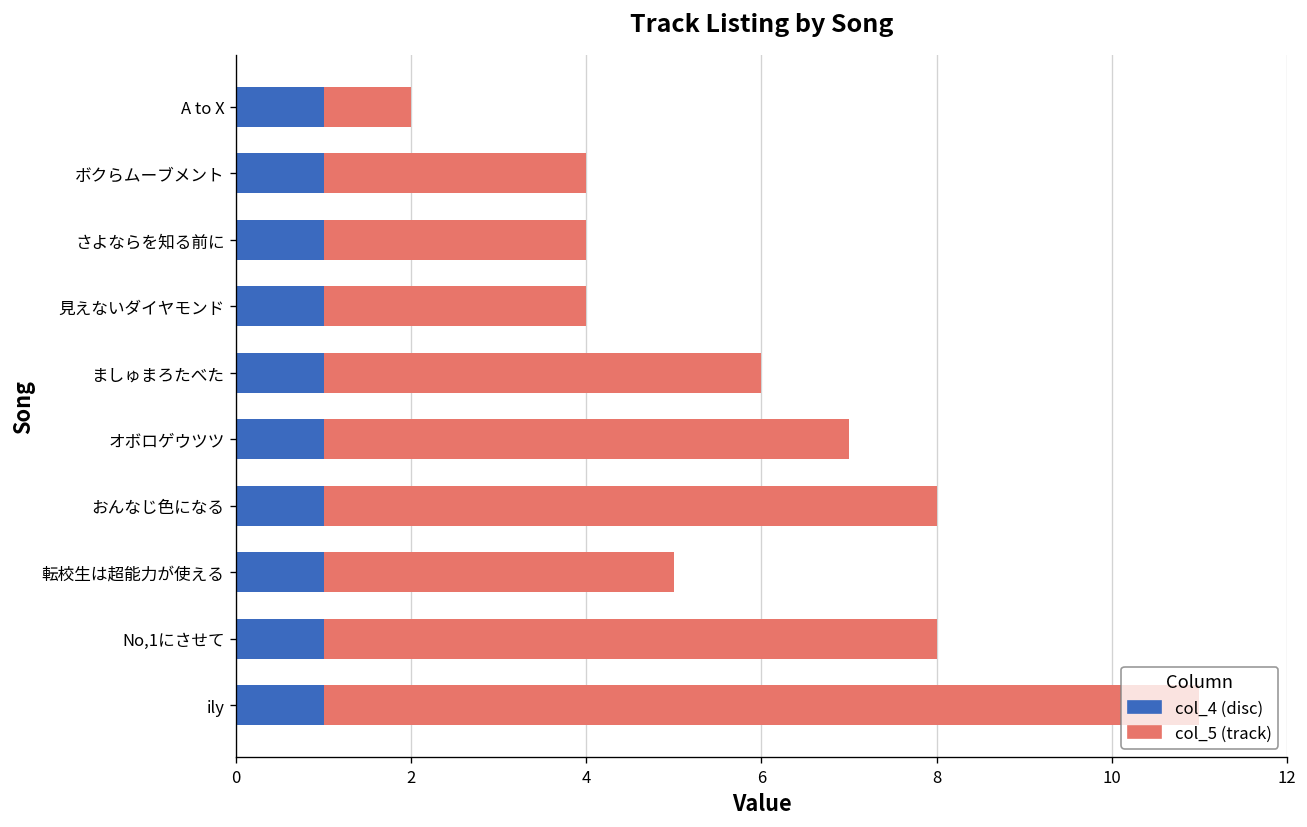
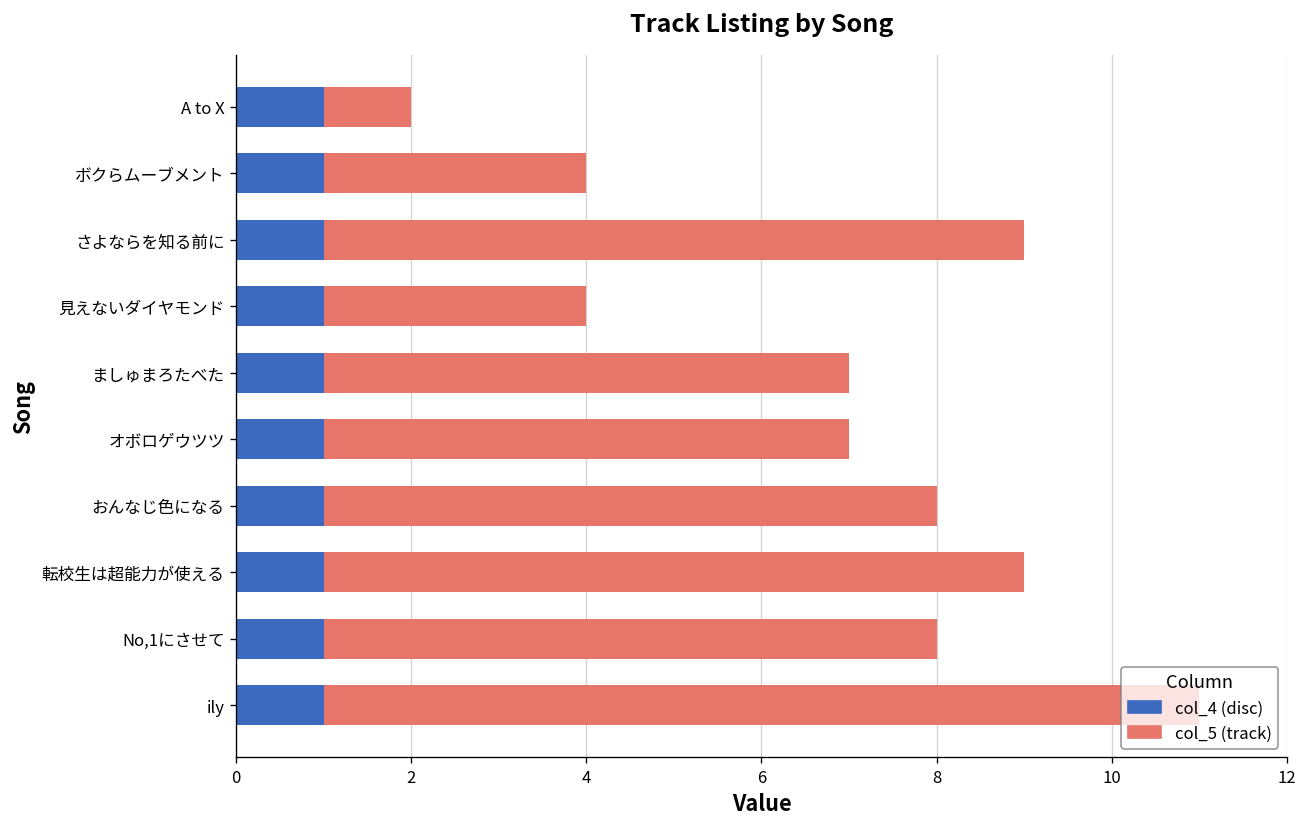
col_5 (track), さよならを知る前に: 3 -> 8
col_5 (track), ましゅまろたべた: 5 -> 6
col_5 (track), 転校生は超能力が使える: 4 -> 8
